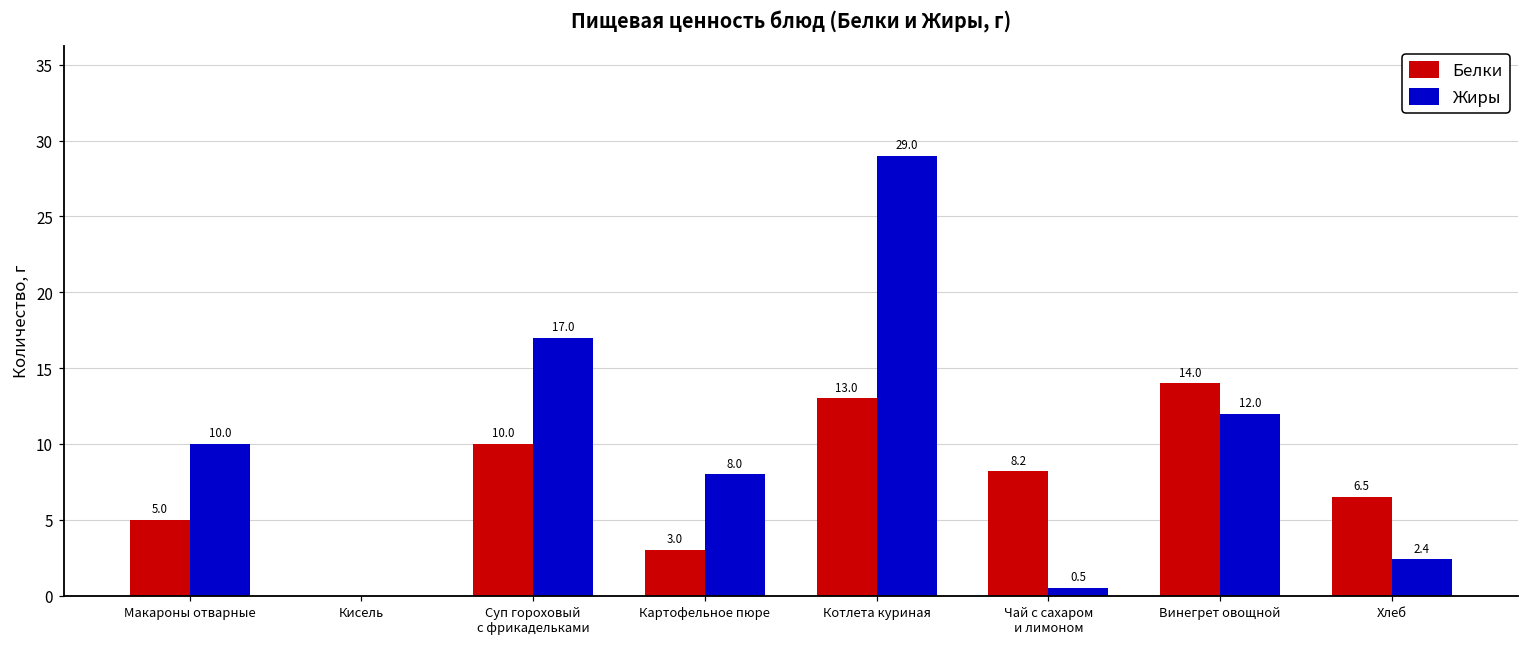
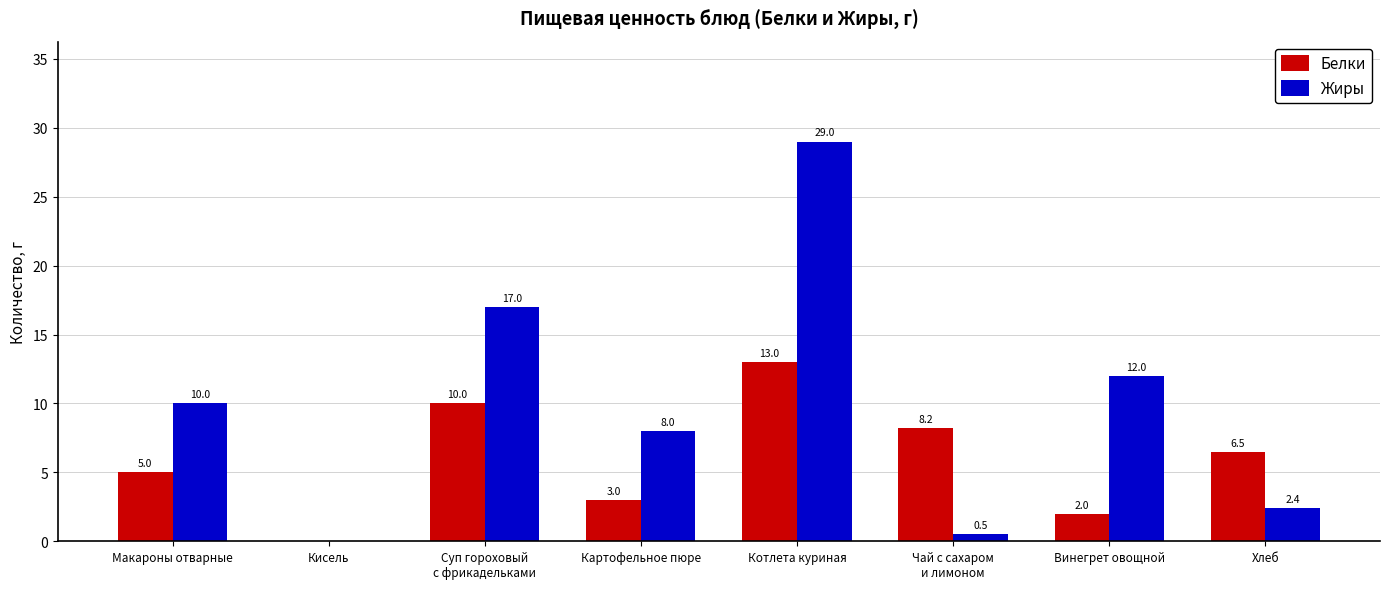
Белки, Винегрет овощной: 14.0 -> 2.0
